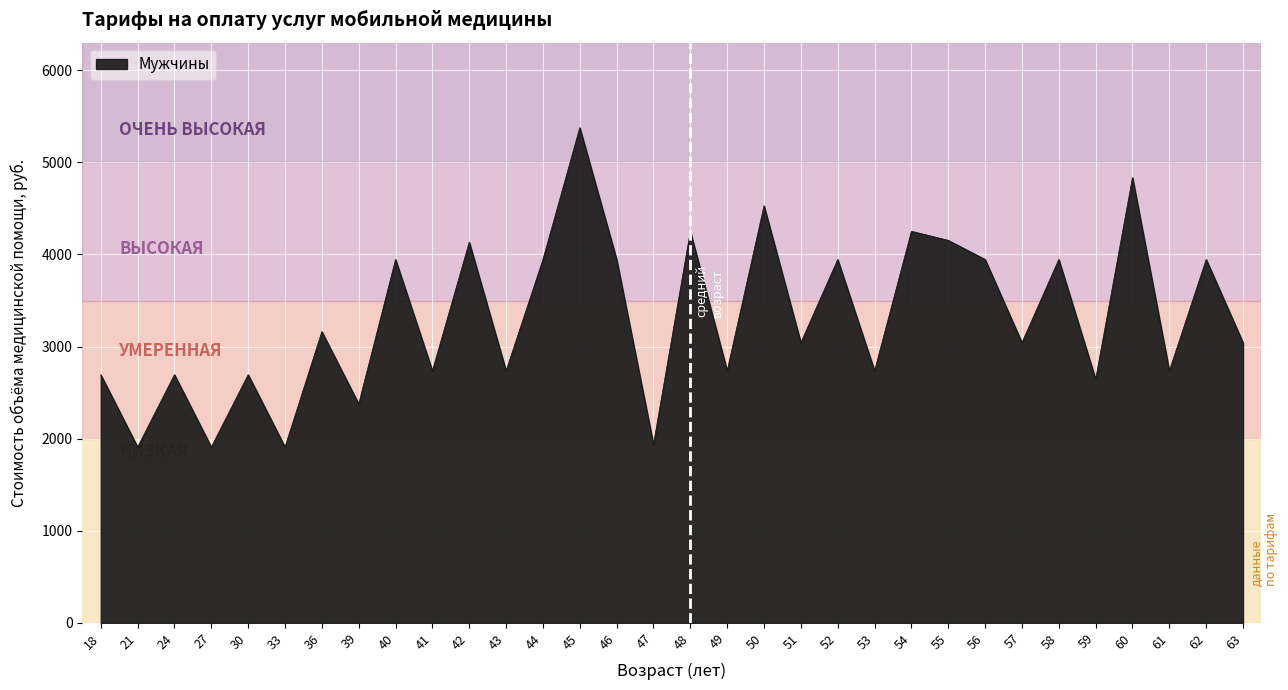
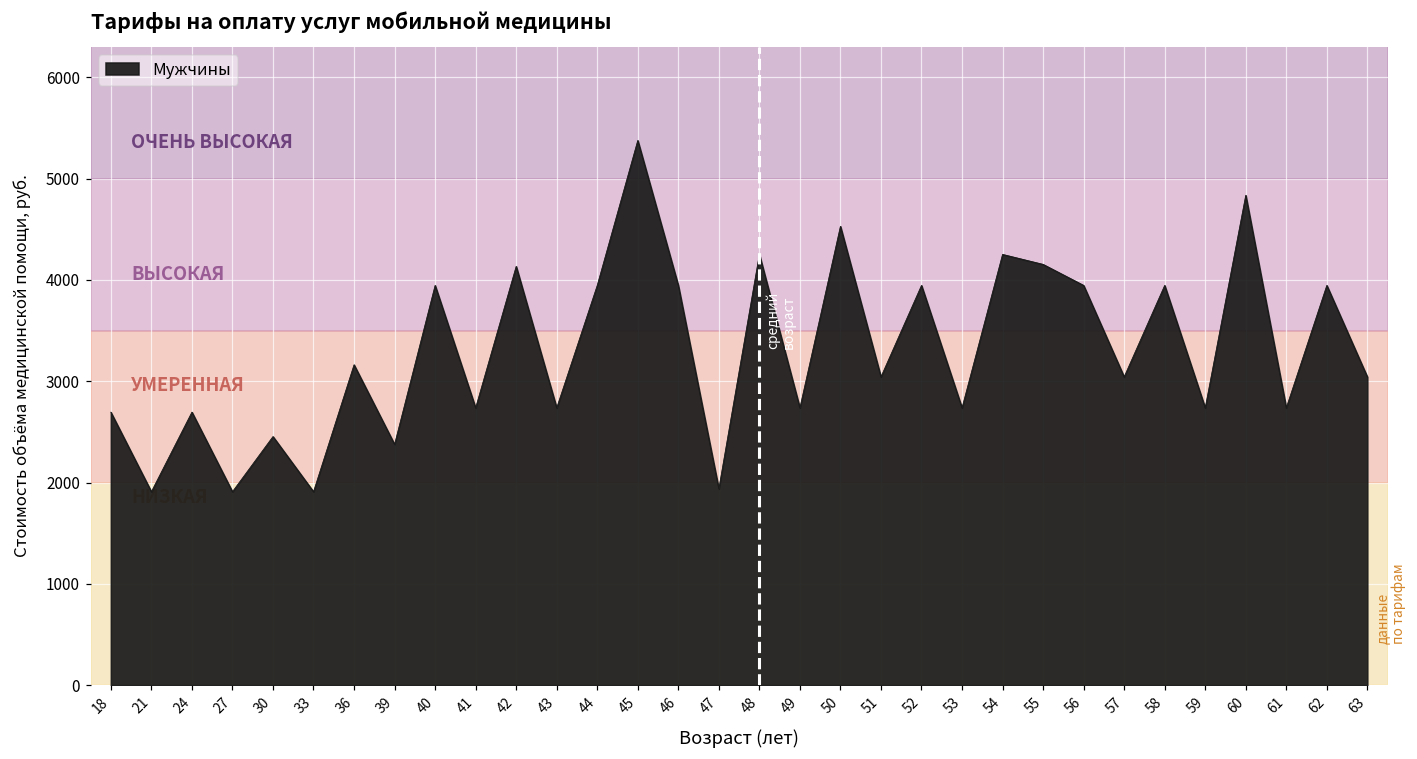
30: 2700 -> 2500
59: 2600 -> 2700
